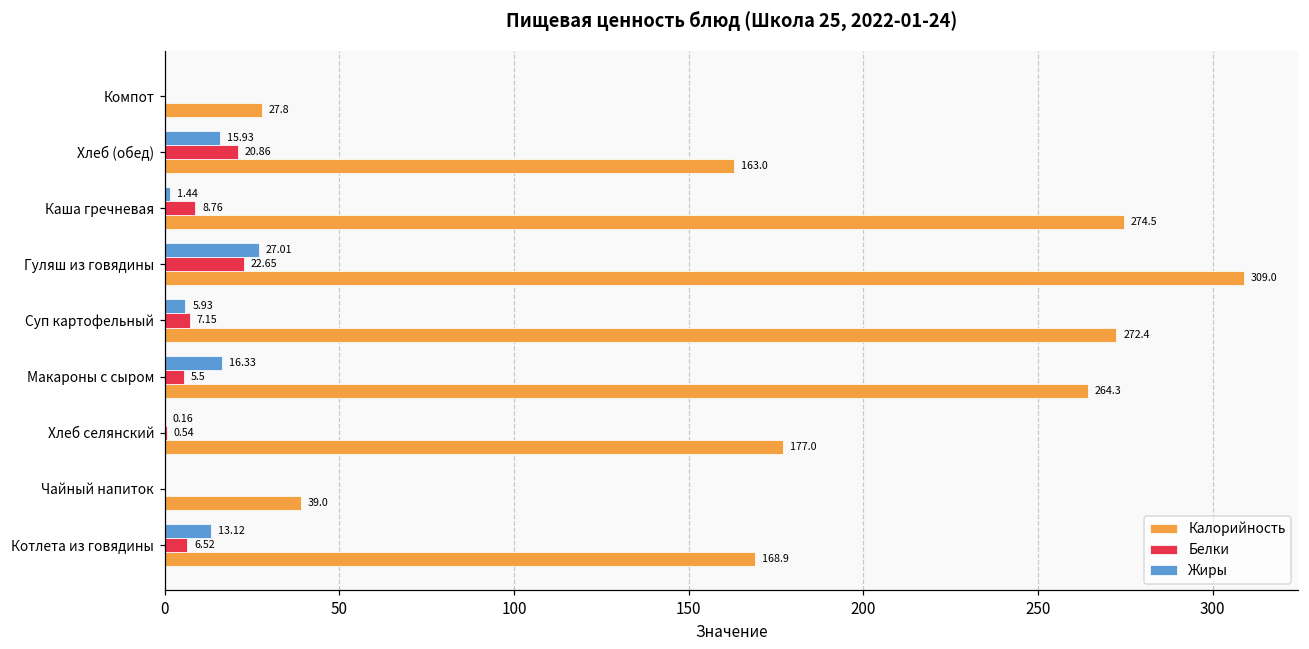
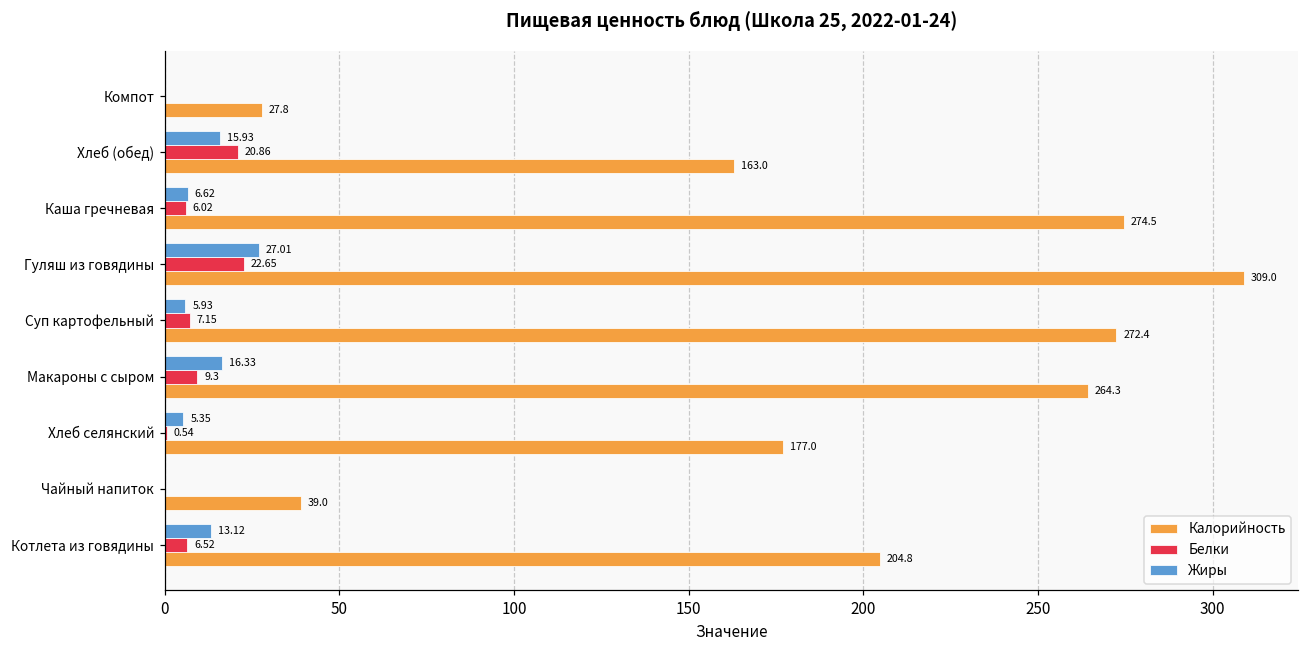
Жиры, Каша гречневая: 1.44 -> 6.62
Белки, Каша гречневая: 8.76 -> 6.02
Белки, Макароны с сыром: 5.5 -> 9.3
Жиры, Хлеб селянский: 0.16 -> 5.35
Калорийность, Котлета из говядины: 168.9 -> 204.8
